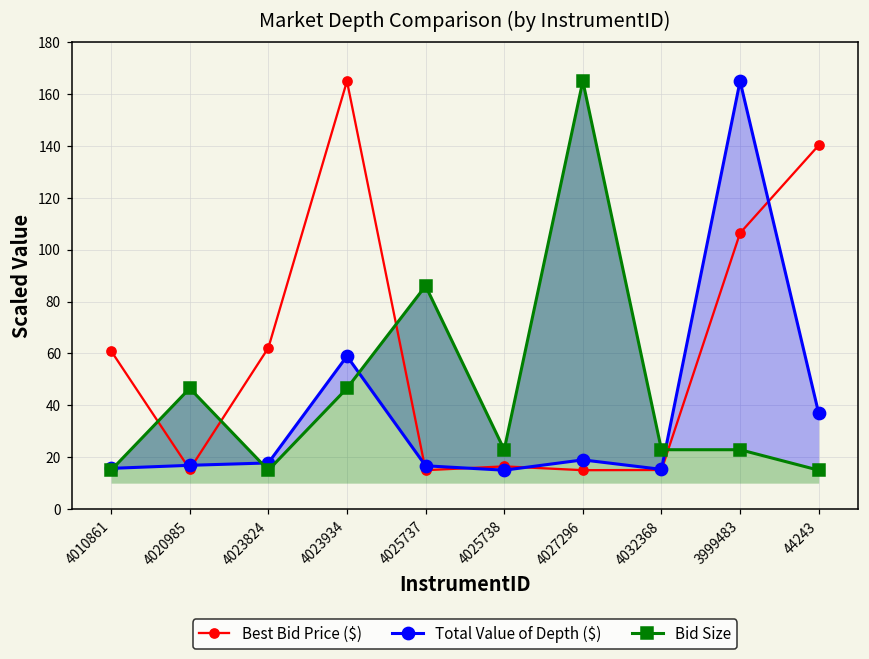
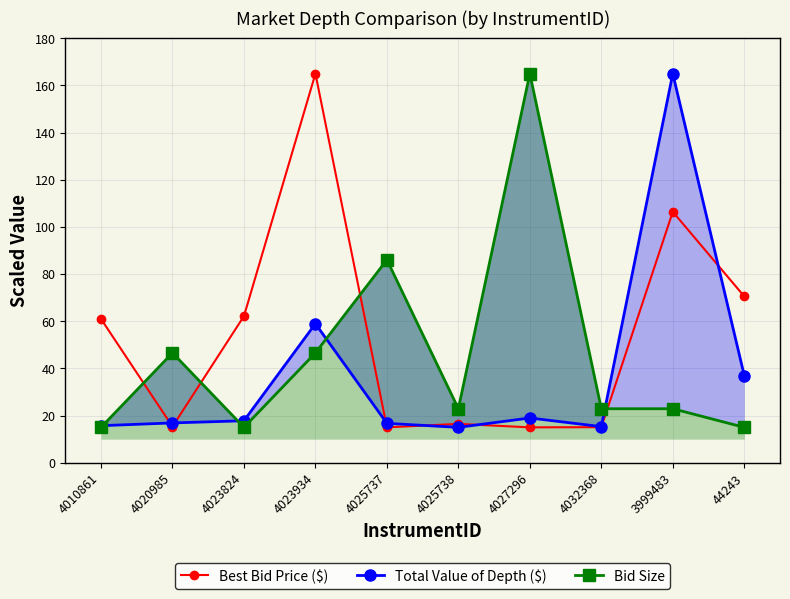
Best Bid Price ($), 44243: 140 -> 71
